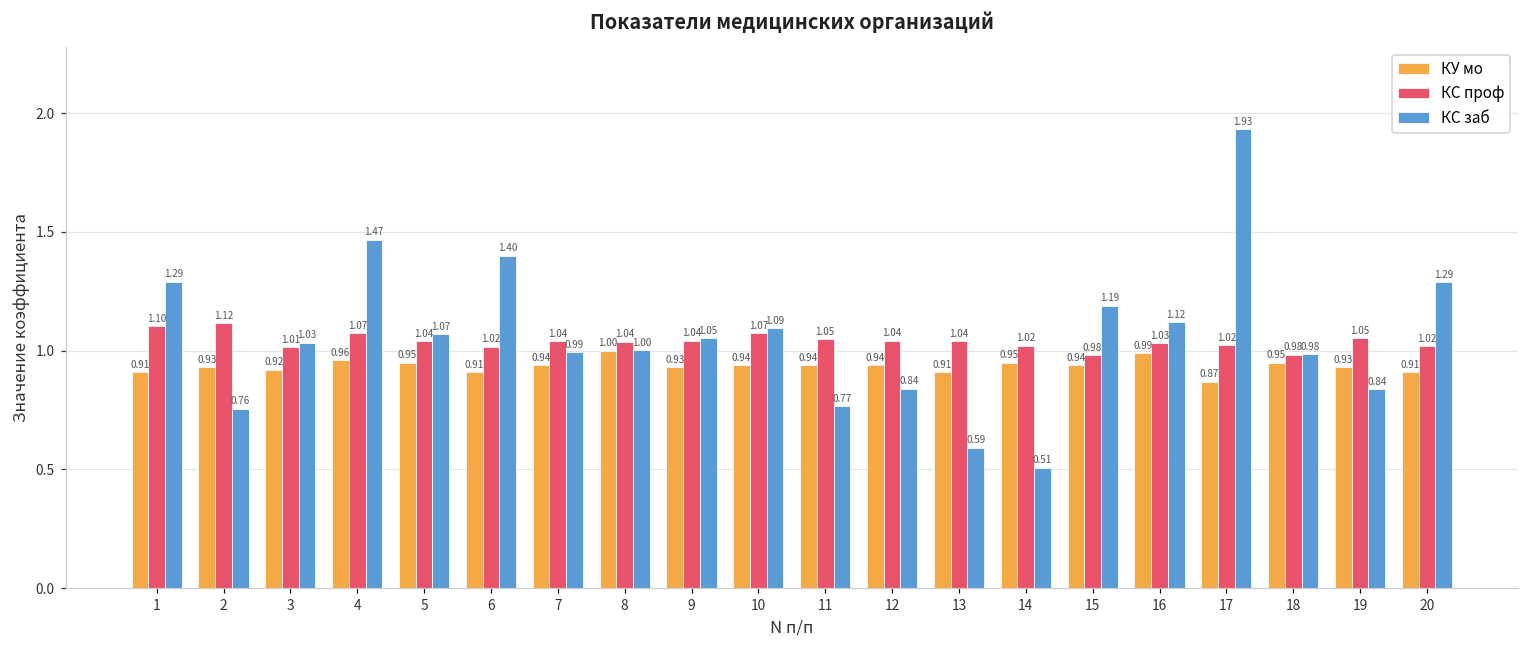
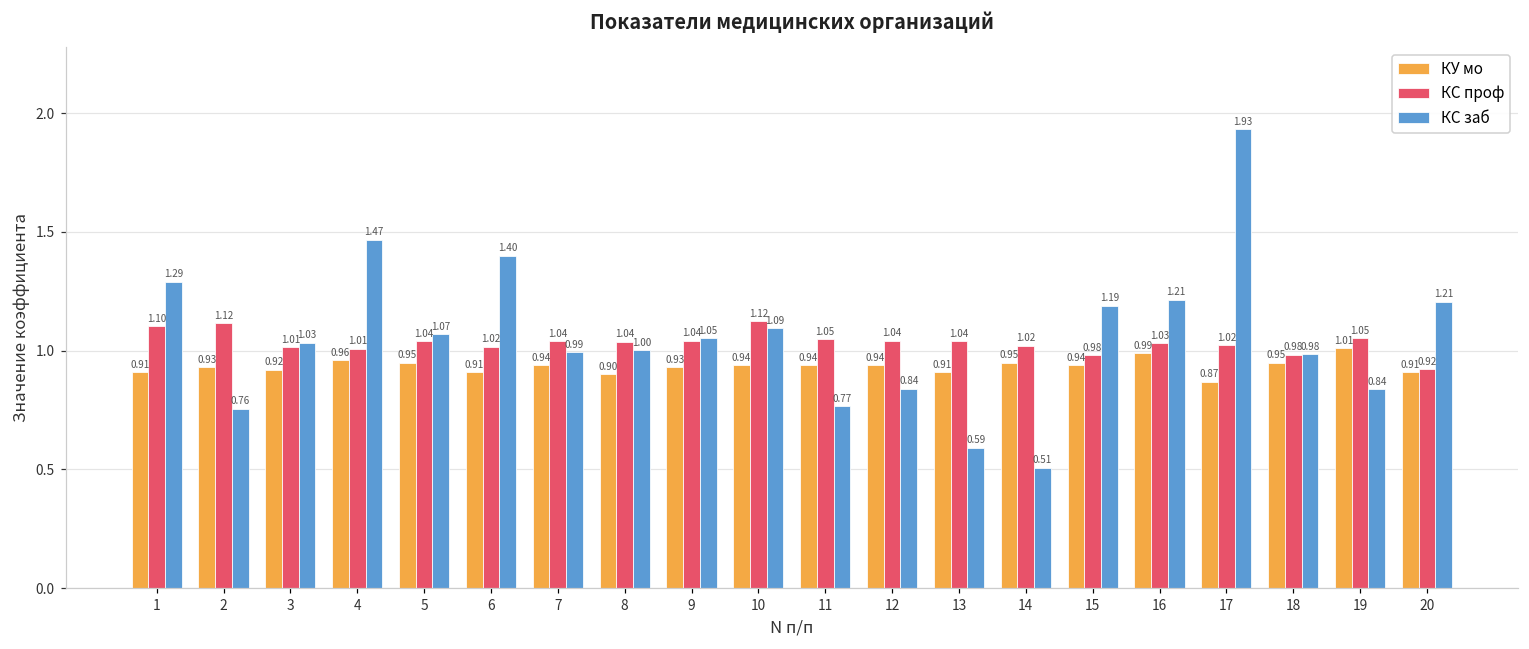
КС проф, 4: 1.07 -> 1.01
КУ мо, 8: 1.00 -> 0.90
КС проф, 10: 1.07 -> 1.12
КС заб, 16: 1.12 -> 1.21
КУ мо, 19: 0.93 -> 1.01
КС проф, 20: 1.02 -> 0.92
КС заб, 20: 1.29 -> 1.21
